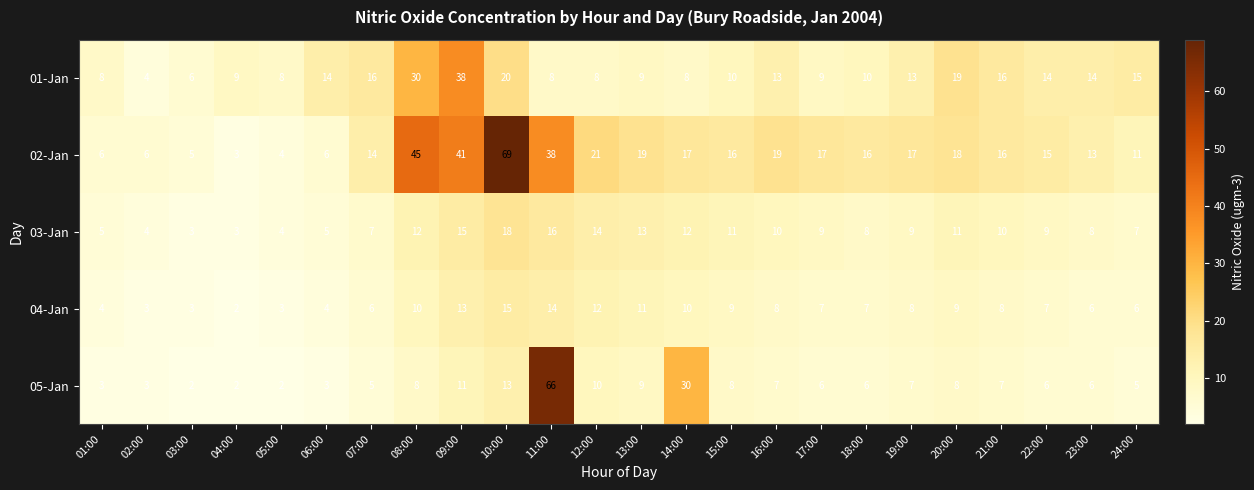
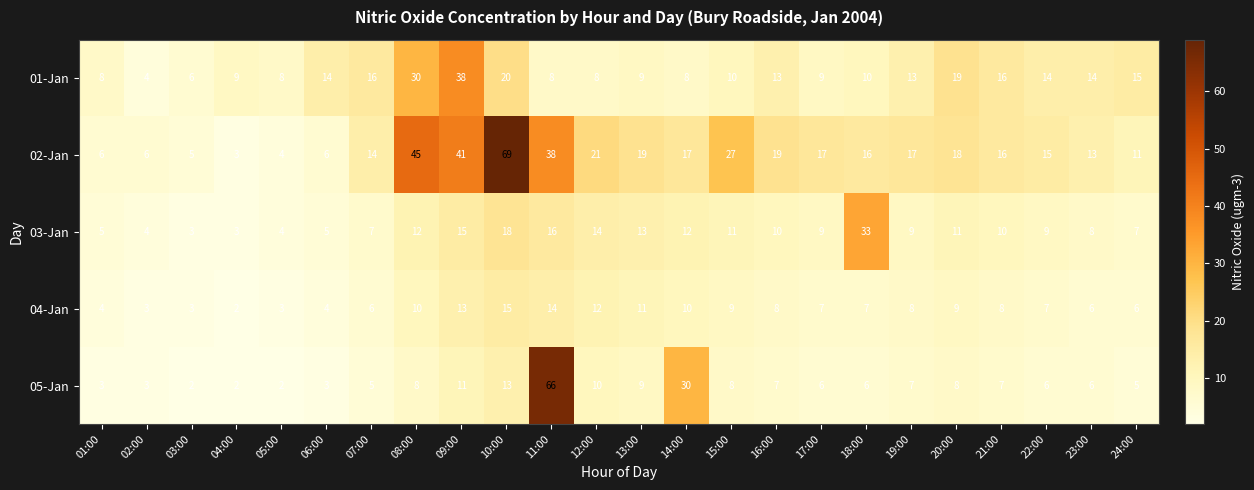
02-Jan, 15:00: 16 -> 27
03-Jan, 18:00: 8 -> 33
